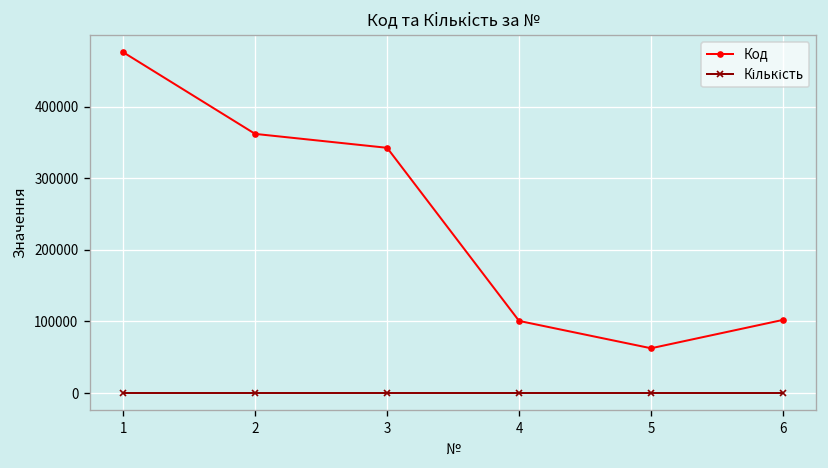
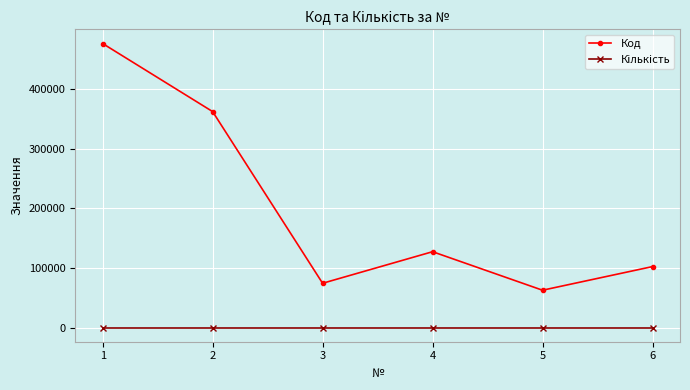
Код, 3: 340000 -> 70000
Код, 4: 100000 -> 130000
